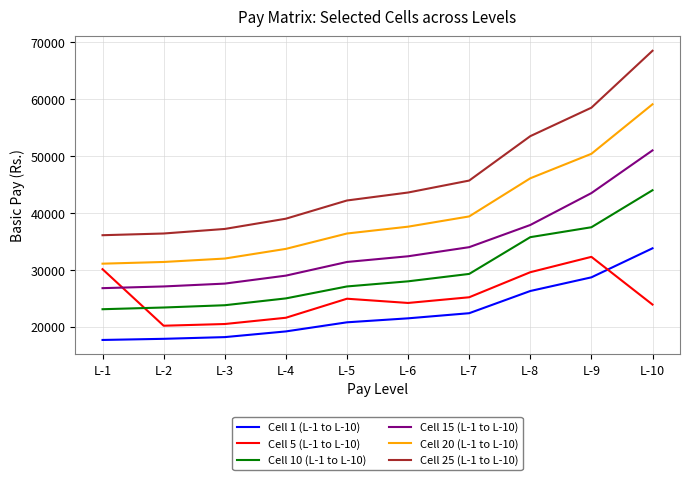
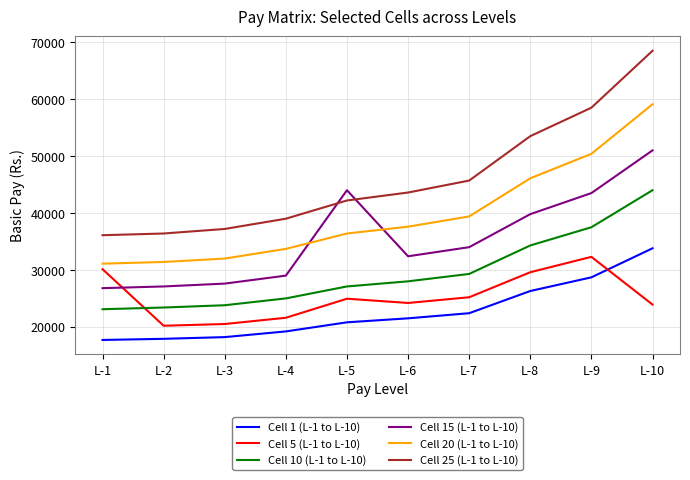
Cell 15 (L-1 to L-10), L-5: 31000 -> 44000
Cell 10 (L-1 to L-10), L-8: 36000 -> 34000
Cell 15 (L-1 to L-10), L-8: 38000 -> 40000
